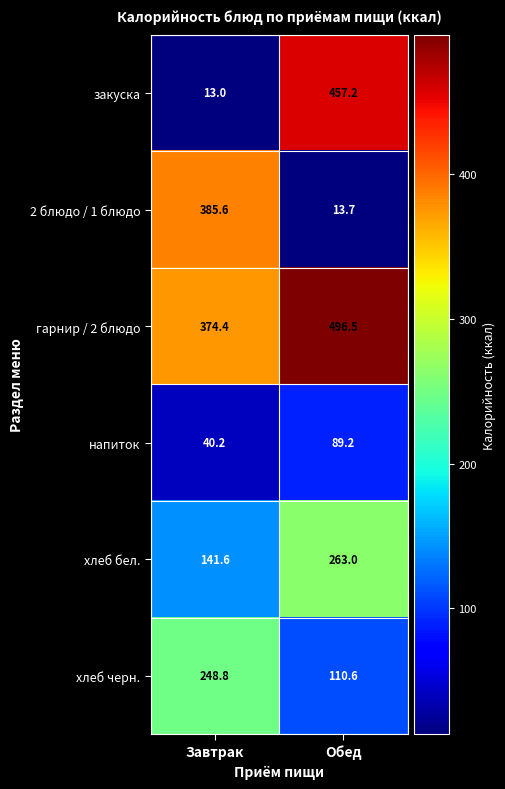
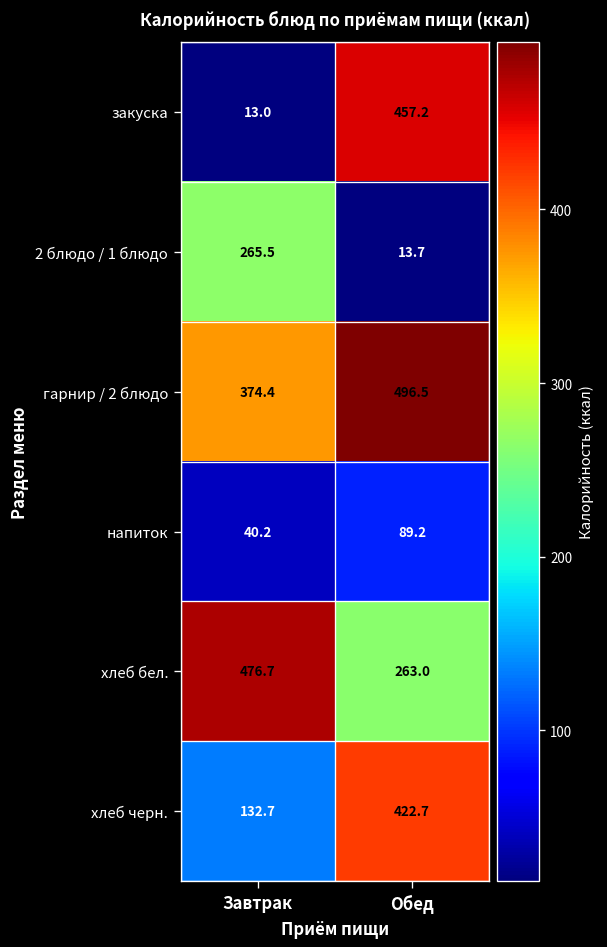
2 блюдо / 1 блюдо, Завтрак: 385.6 -> 265.5
хлеб бел., Завтрак: 141.6 -> 476.7
хлеб черн., Завтрак: 248.8 -> 132.7
хлеб черн., Обед: 110.6 -> 422.7
